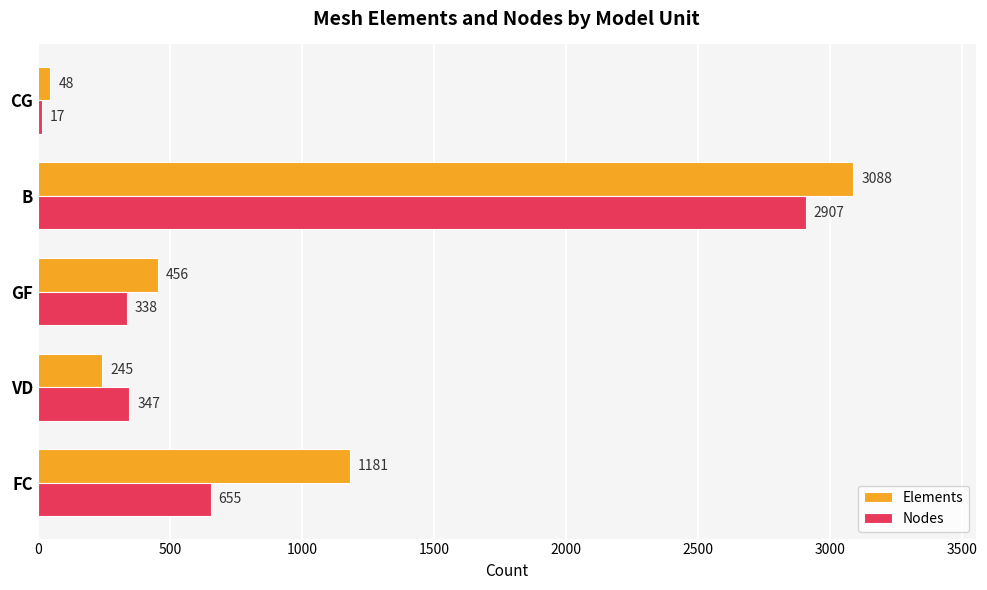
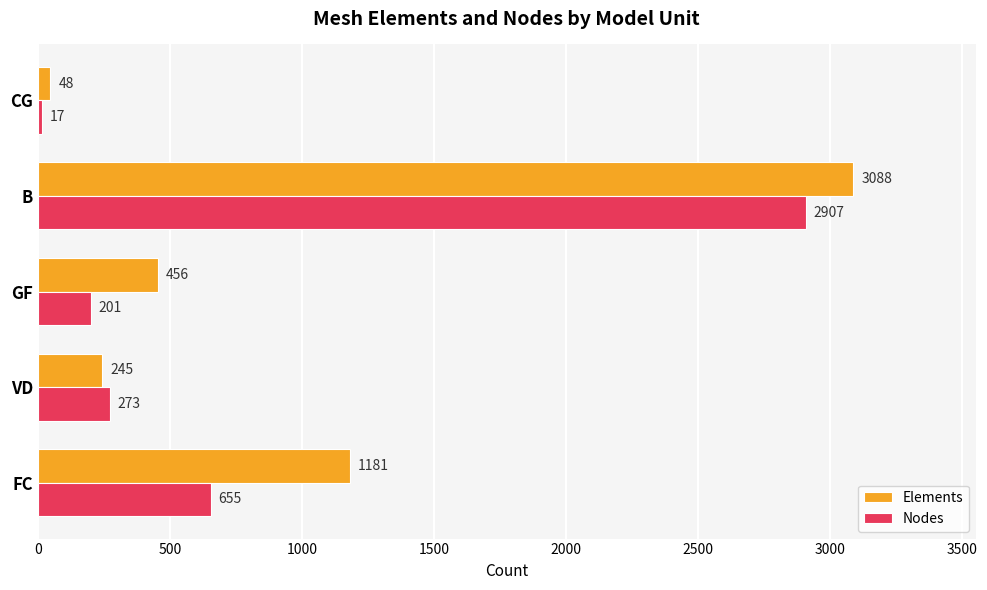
Nodes, GF: 338 -> 201
Nodes, VD: 347 -> 273
